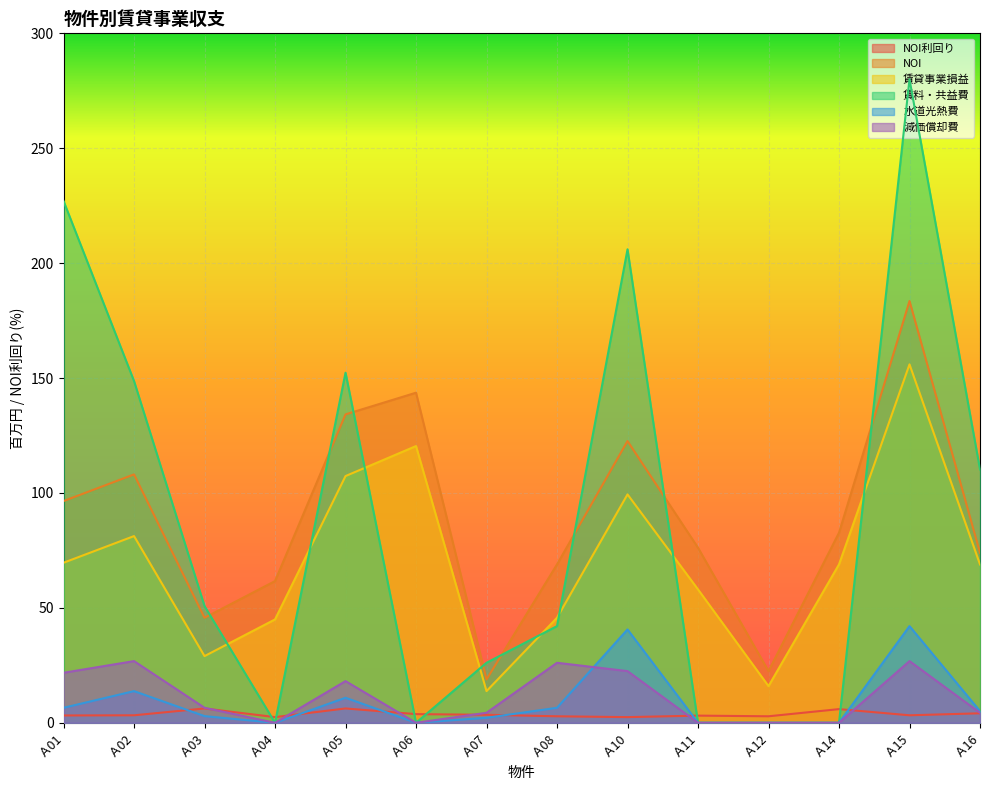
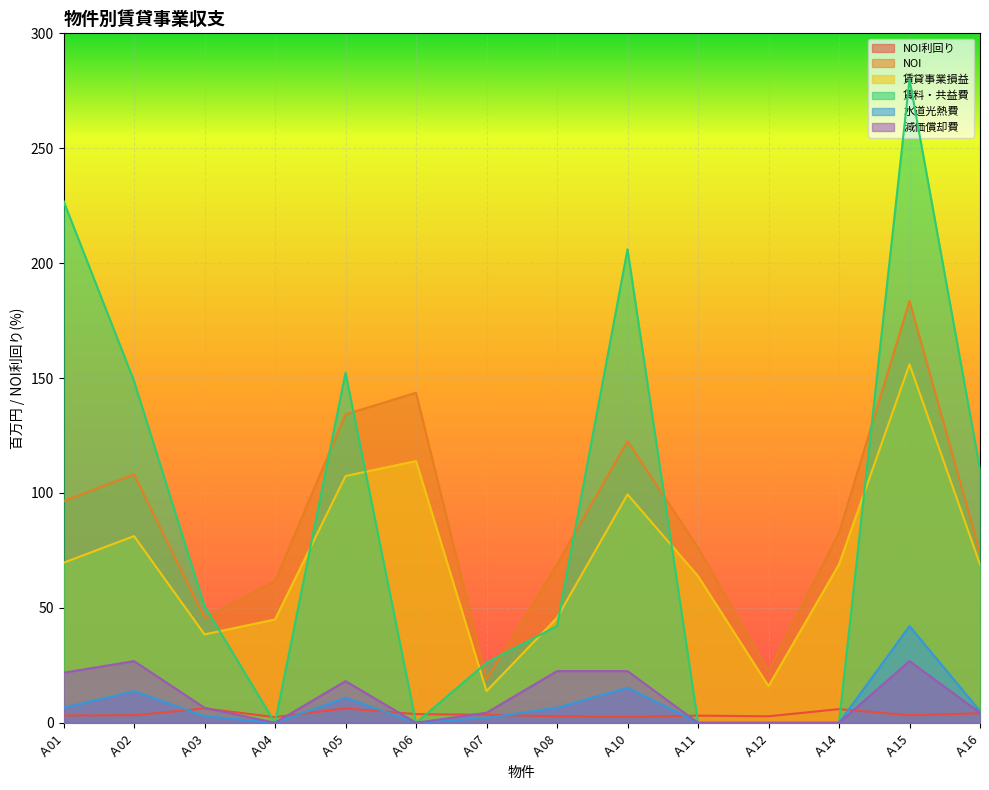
賃貸事業損益, Ａ03: 29 -> 38
賃貸事業損益, Ａ06: 120 -> 114
減価償却費, Ａ08: 26 -> 22
水道光熱費, Ａ10: 41 -> 15
賃貸事業損益, Ａ11: 58 -> 64
